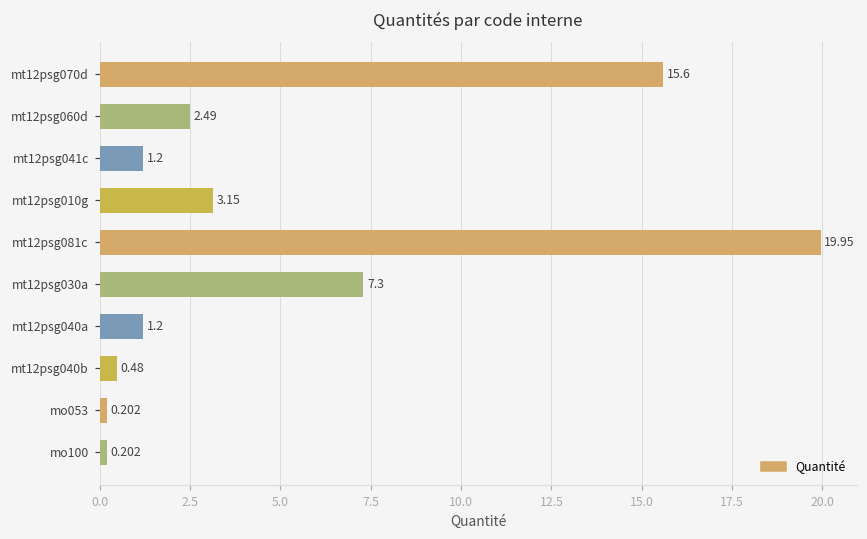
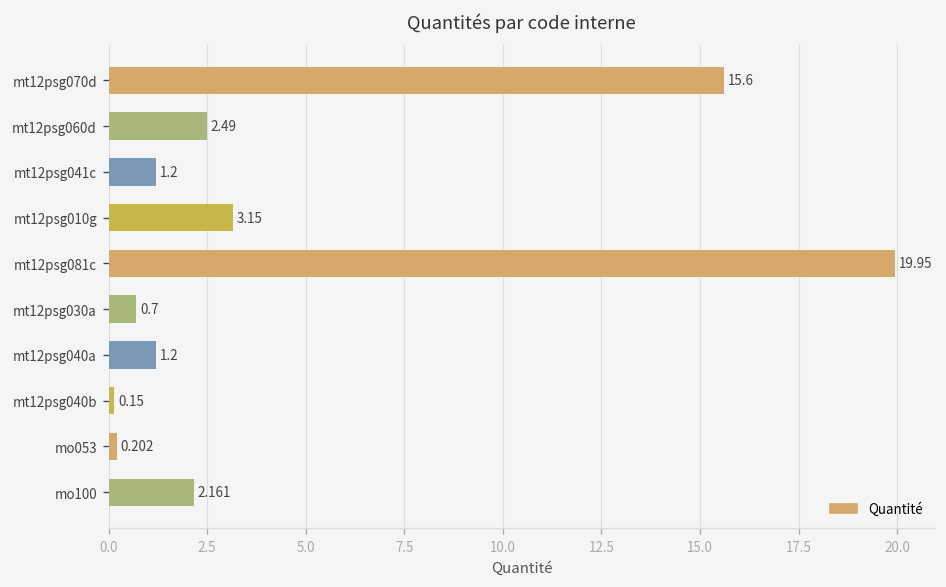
mt12psg030a: 7.3 -> 0.7
mt12psg040b: 0.48 -> 0.15
mo100: 0.202 -> 2.161
